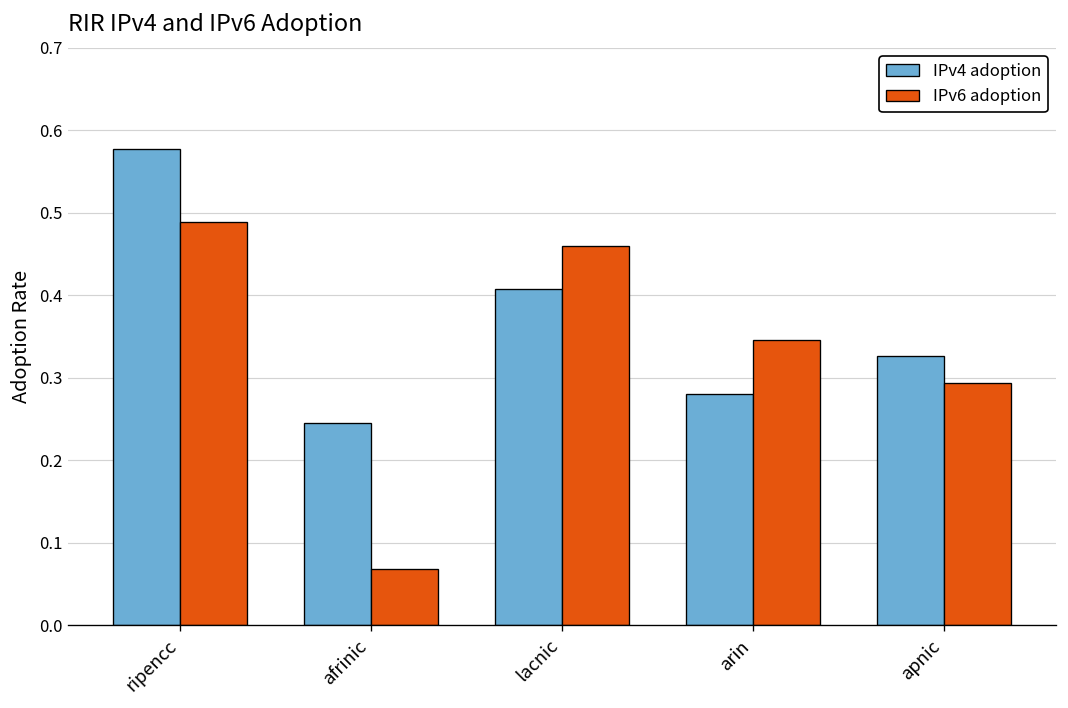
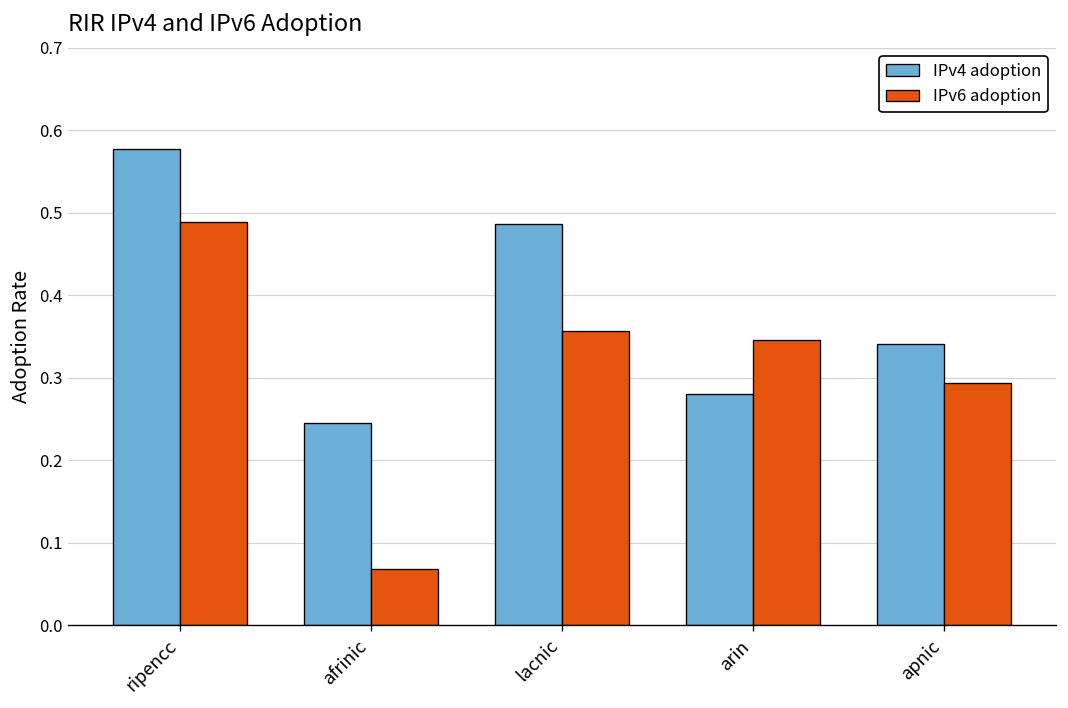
IPv4 adoption, lacnic: 0.41 -> 0.49
IPv6 adoption, lacnic: 0.46 -> 0.36
IPv4 adoption, apnic: 0.33 -> 0.34
